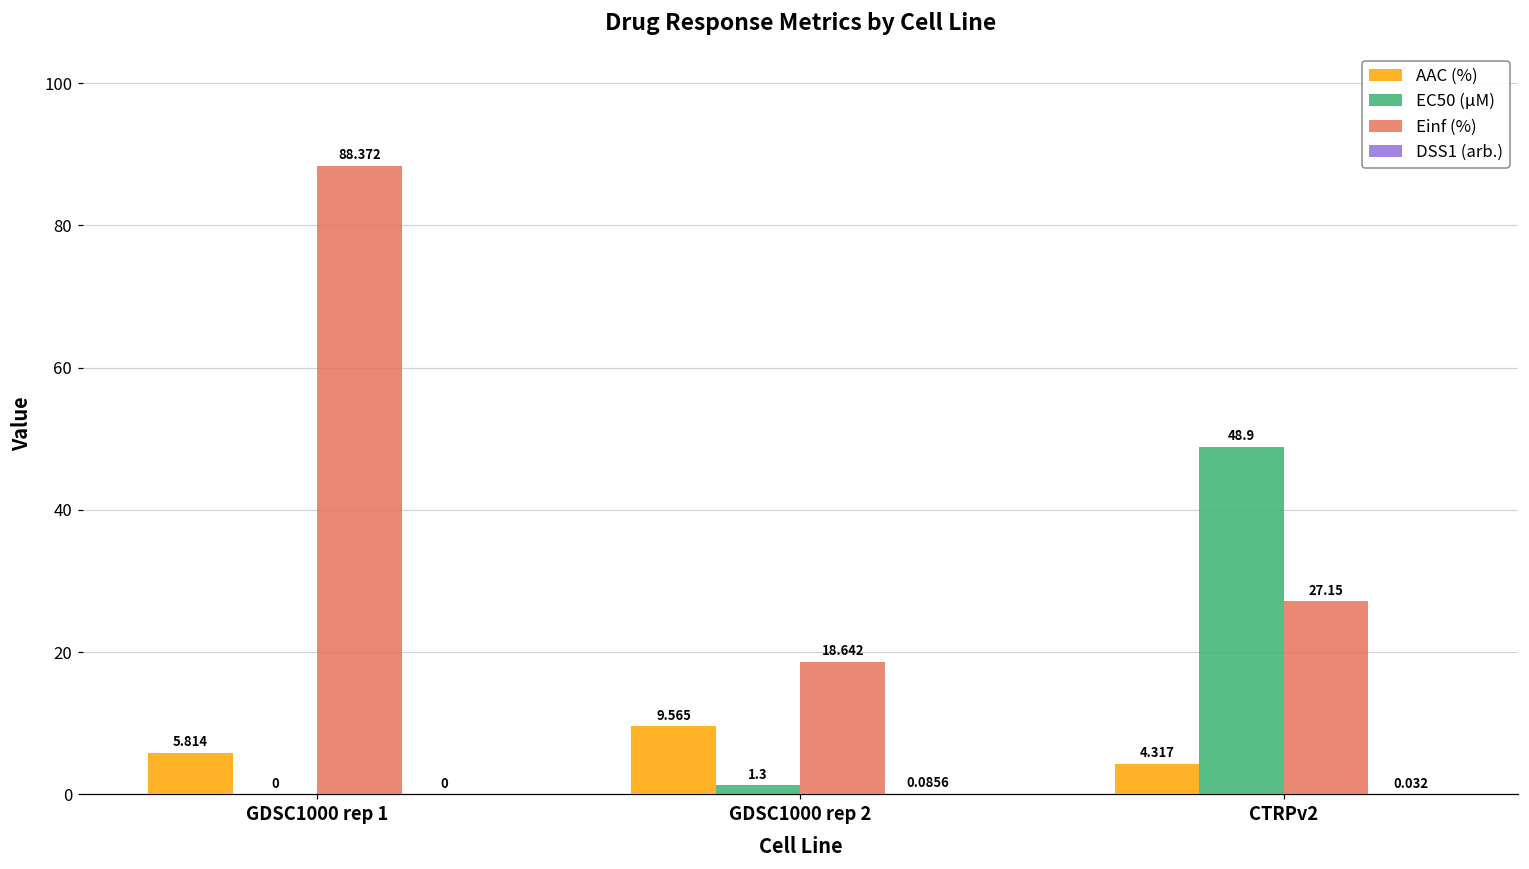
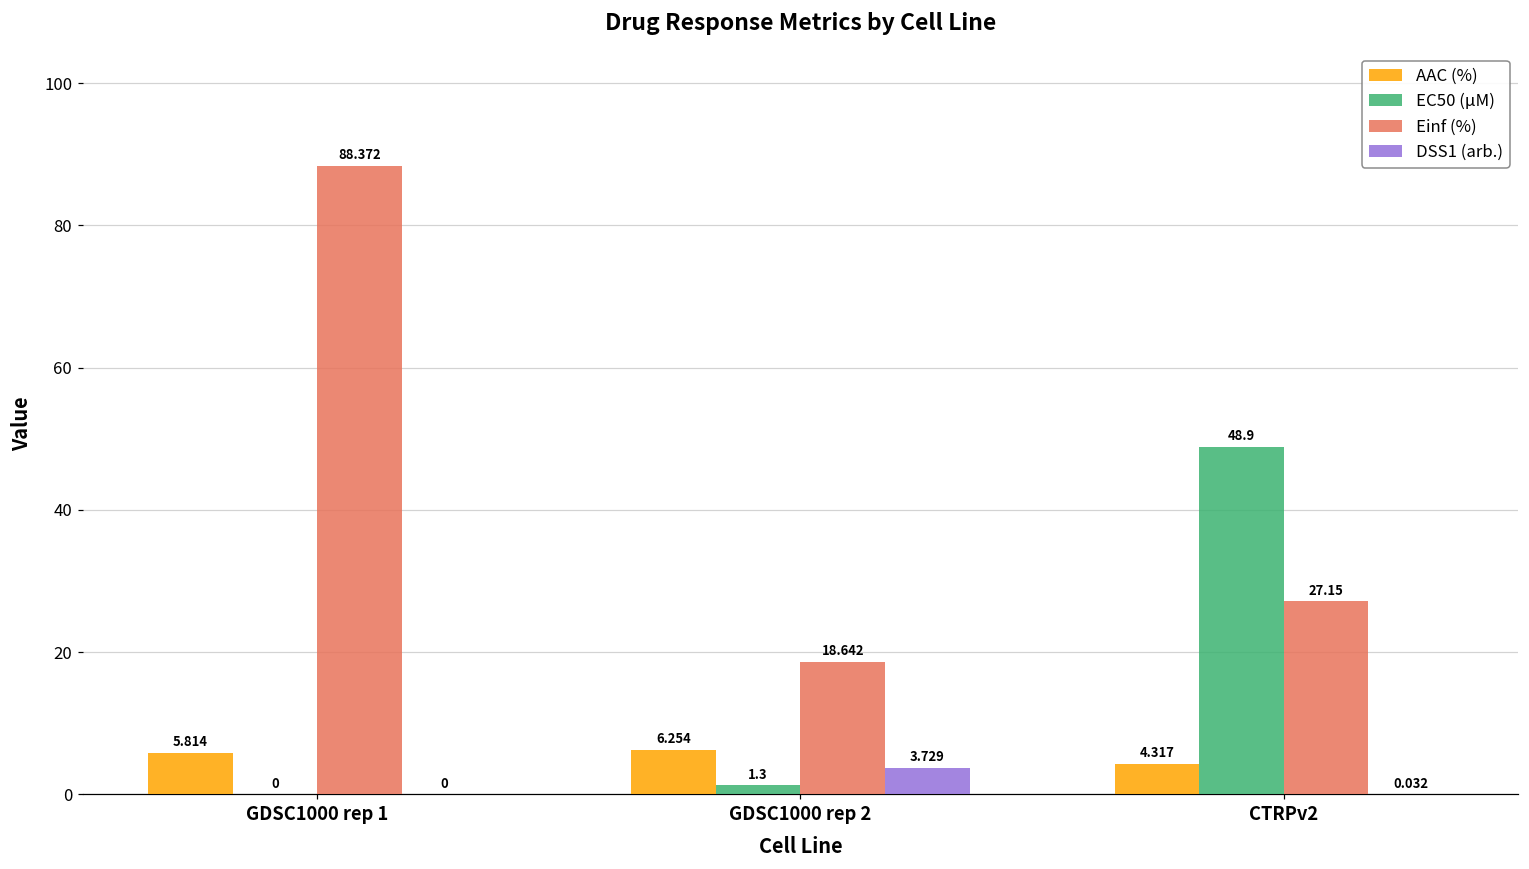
AAC (%), GDSC1000 rep 2: 9.565 -> 6.254
DSS1 (arb.), GDSC1000 rep 2: 0.0856 -> 3.729
